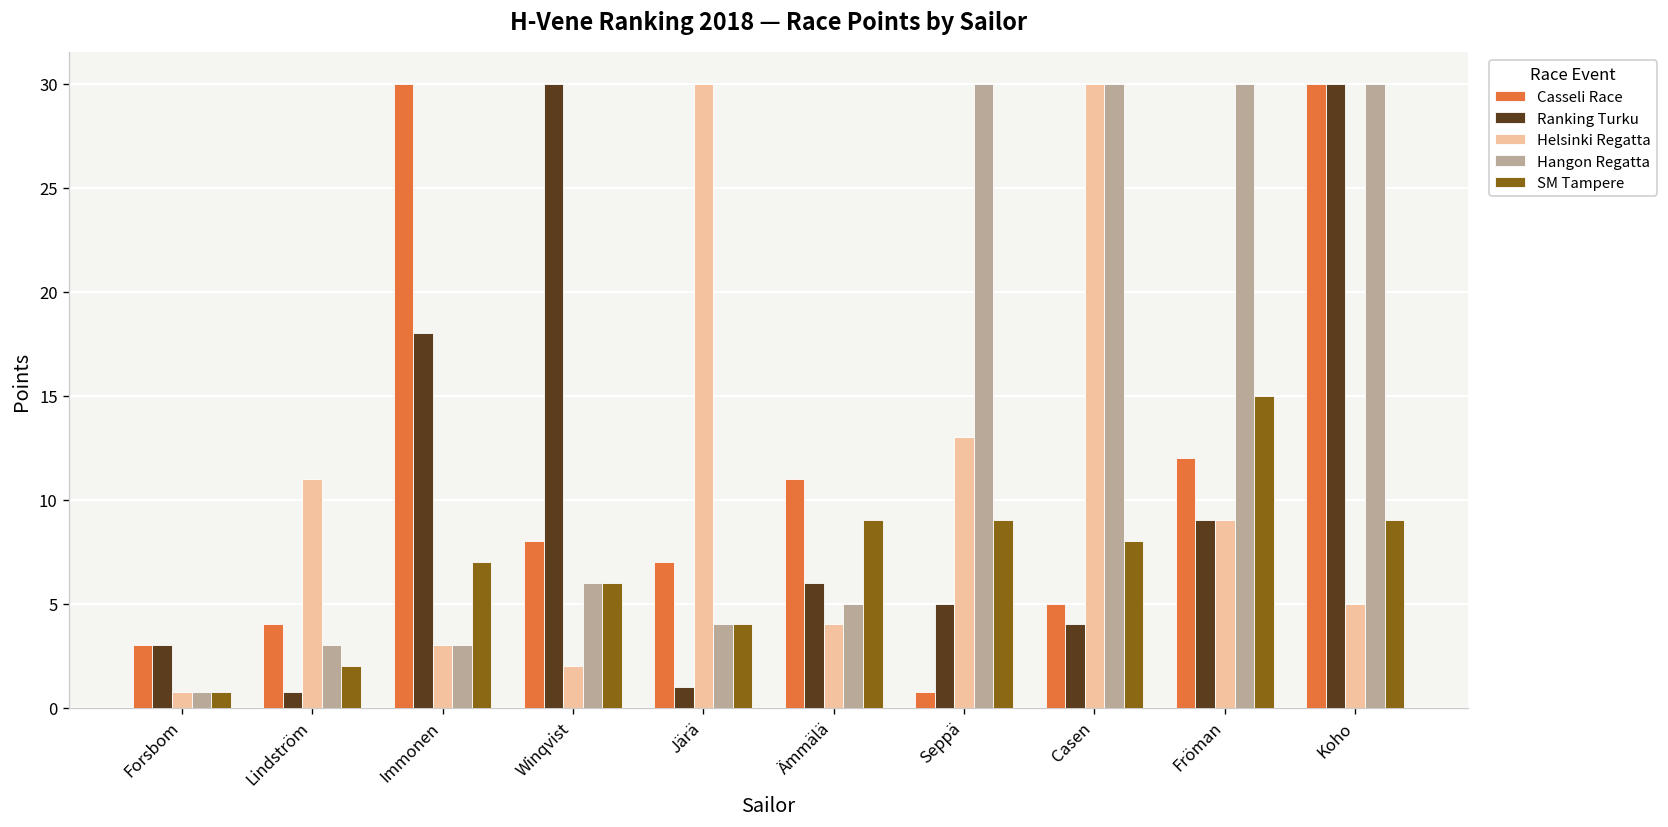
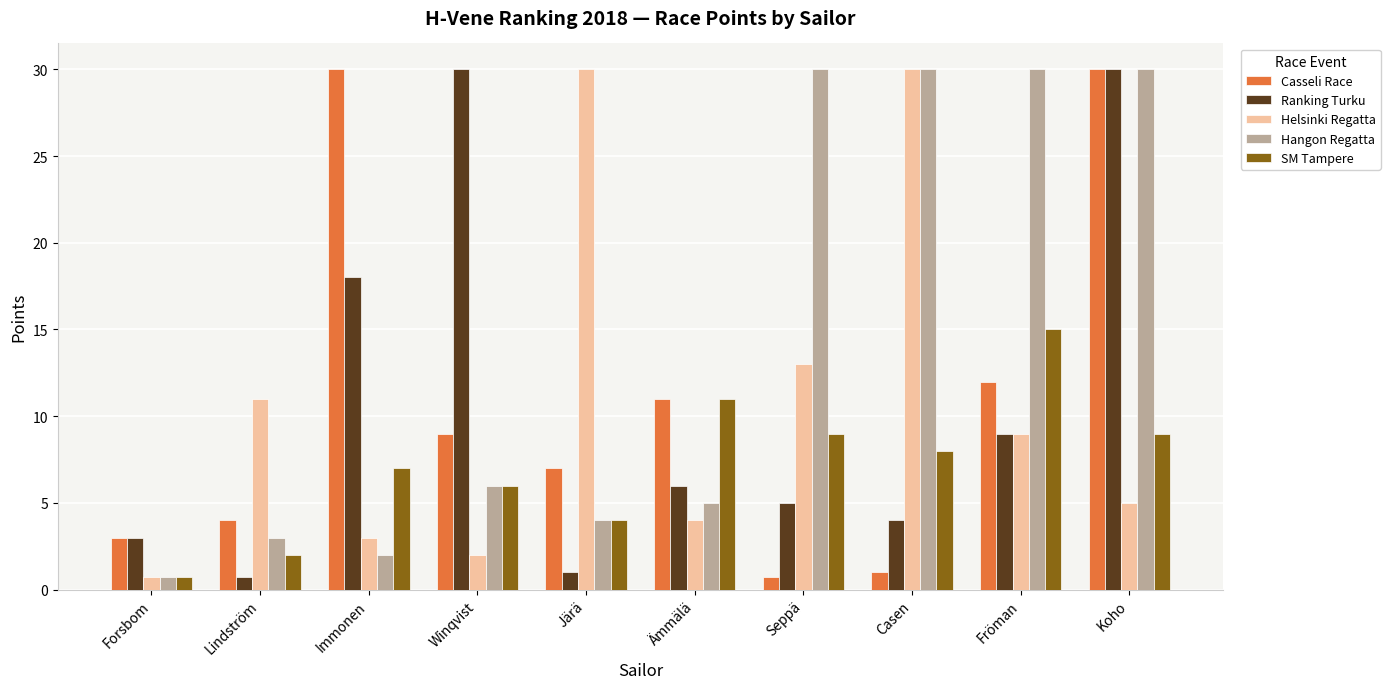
Hangon Regatta, Immonen: 3 -> 2
Casseli Race, Winqvist: 8 -> 9
SM Tampere, Ämmälä: 9 -> 11
Casseli Race, Casen: 5 -> 1
